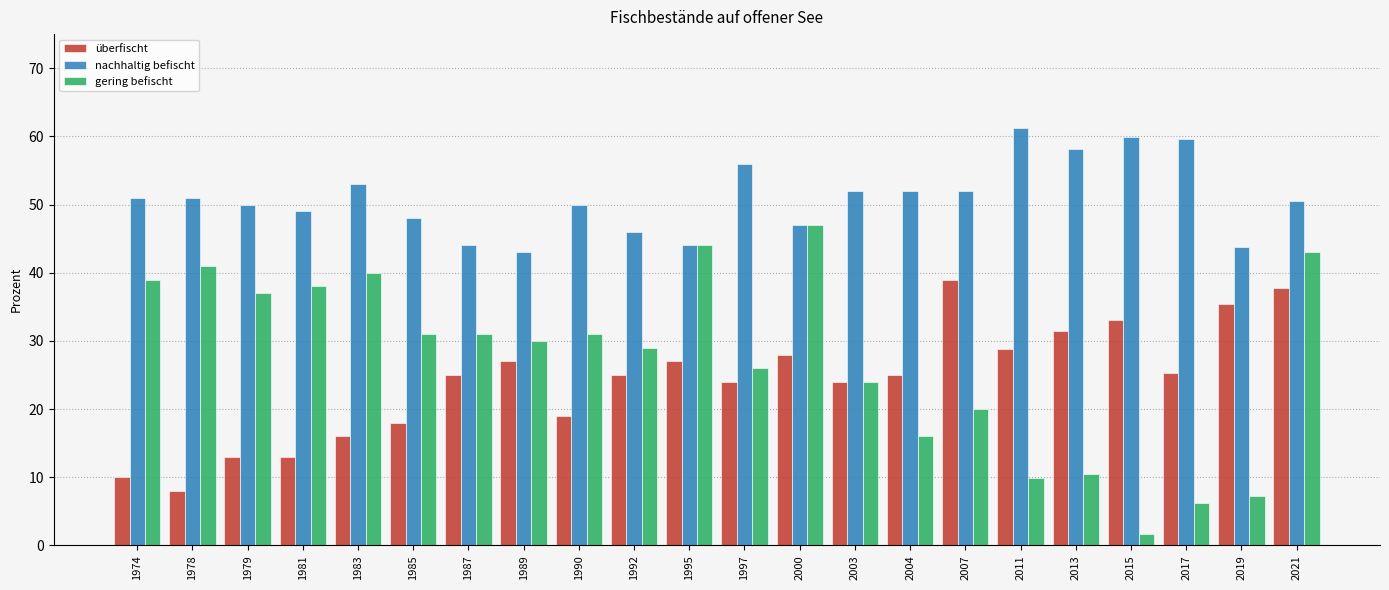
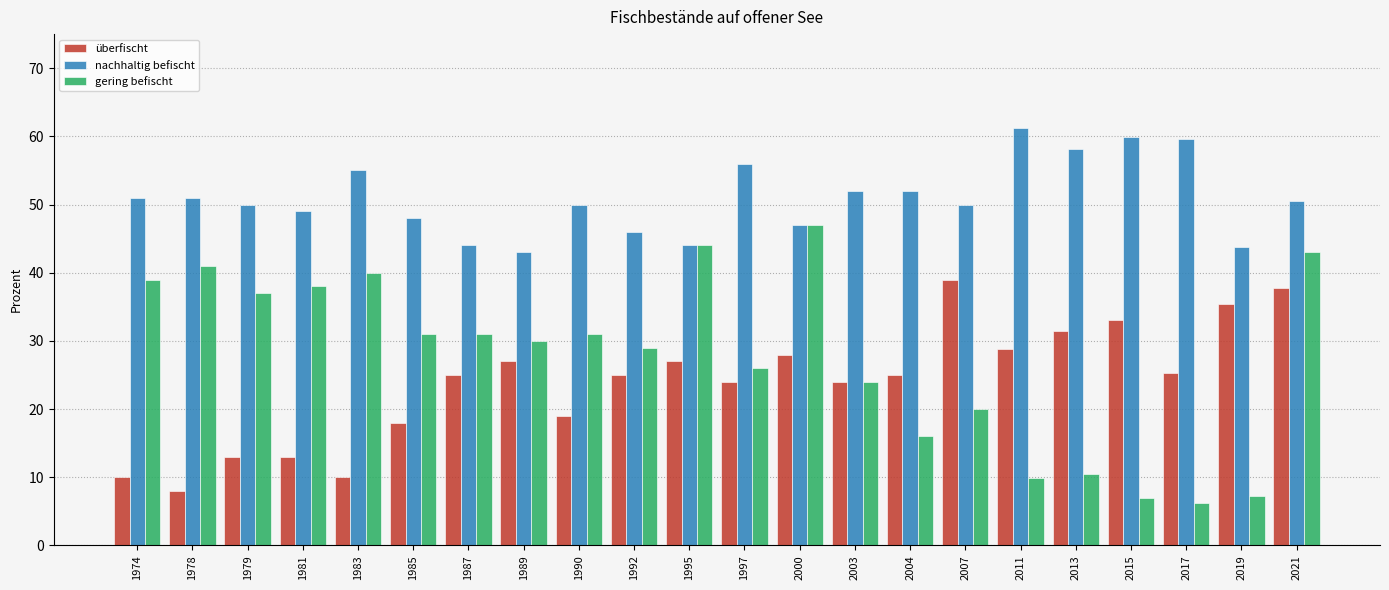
überfischt, 1983: 16 -> 10
nachhaltig befischt, 1983: 53 -> 55
nachhaltig befischt, 2007: 52 -> 50
gering befischt, 2015: 2 -> 7
